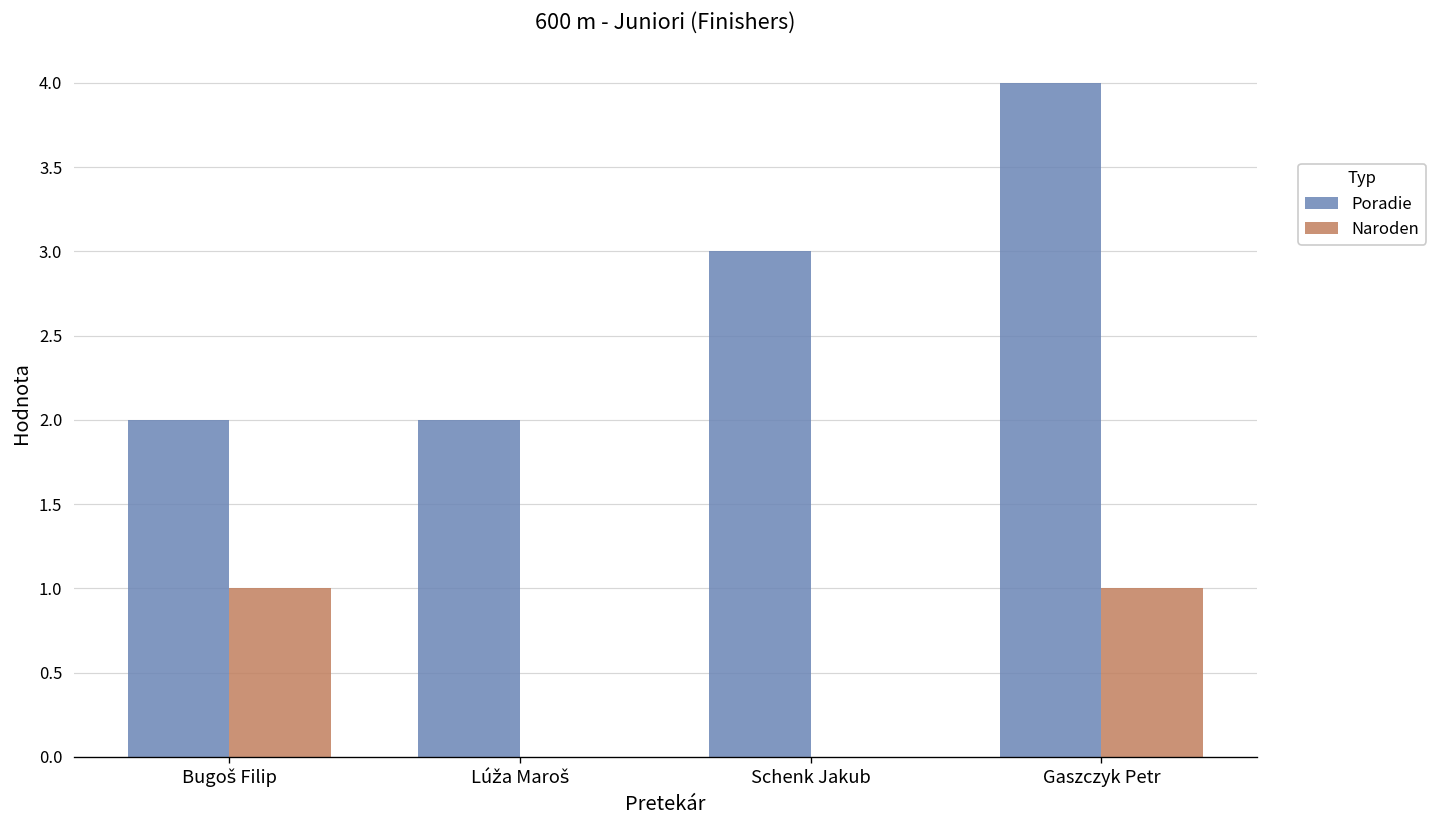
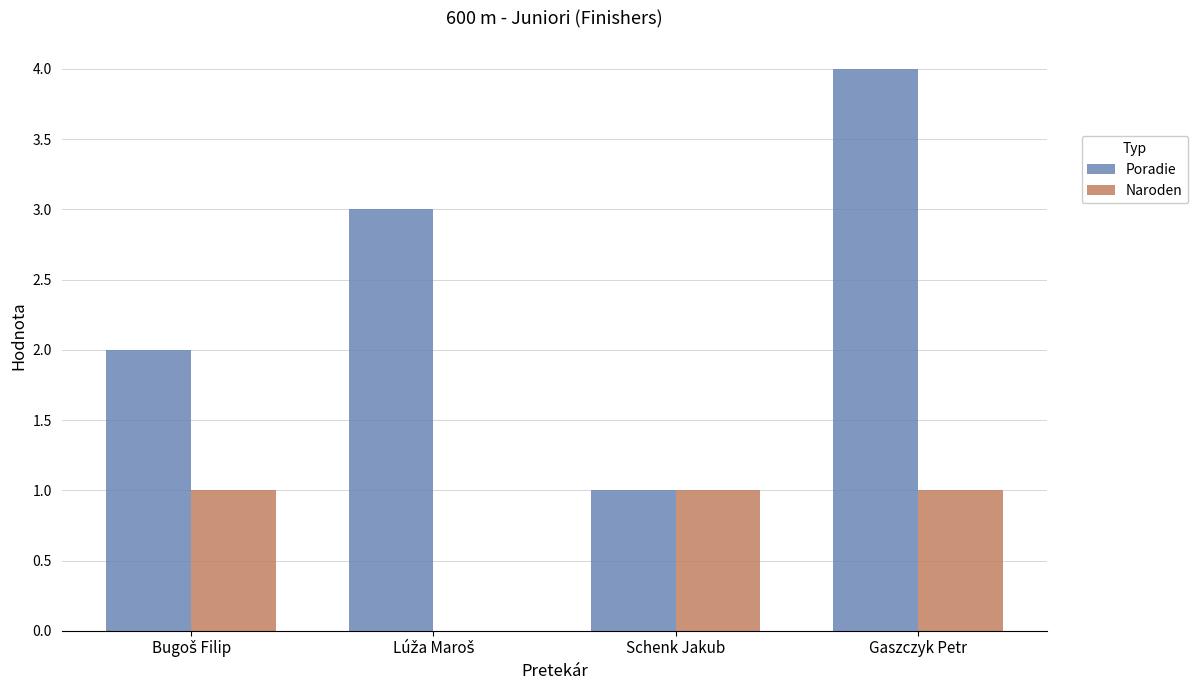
Poradie, Lúža Maroš: 2 -> 3
Poradie, Schenk Jakub: 3 -> 1
Naroden, Schenk Jakub: 0 -> 1
